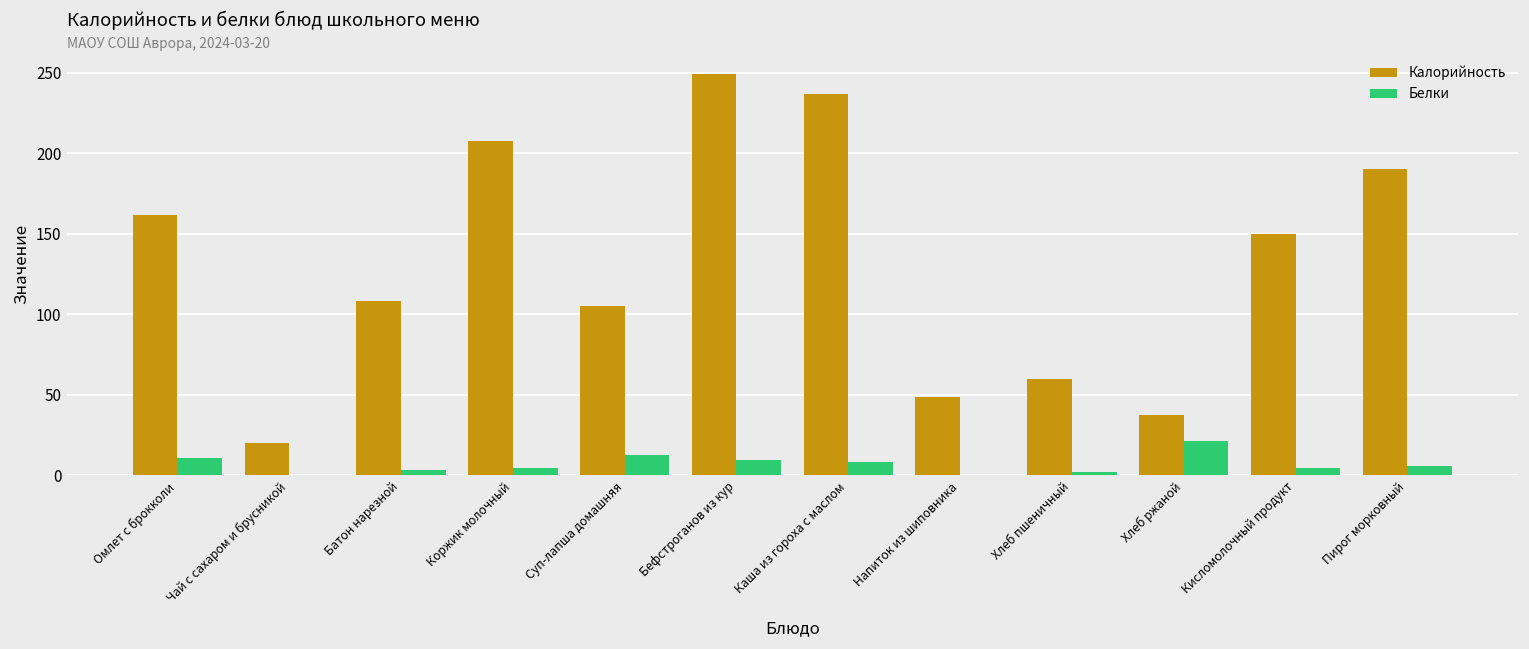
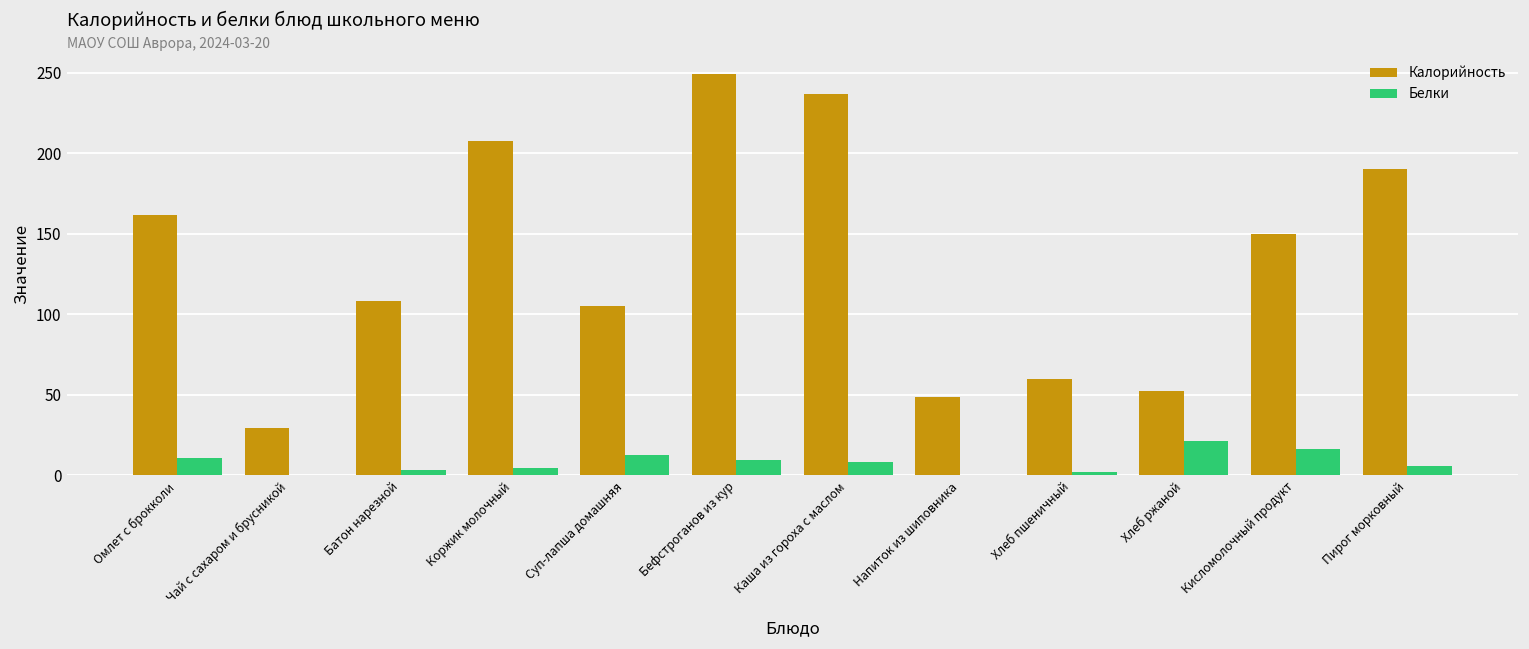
Калорийность, Чай с сахаром и брусникой: 20 -> 29
Калорийность, Хлеб ржаной: 37 -> 52
Белки, Кисломолочный продукт: 5 -> 16
